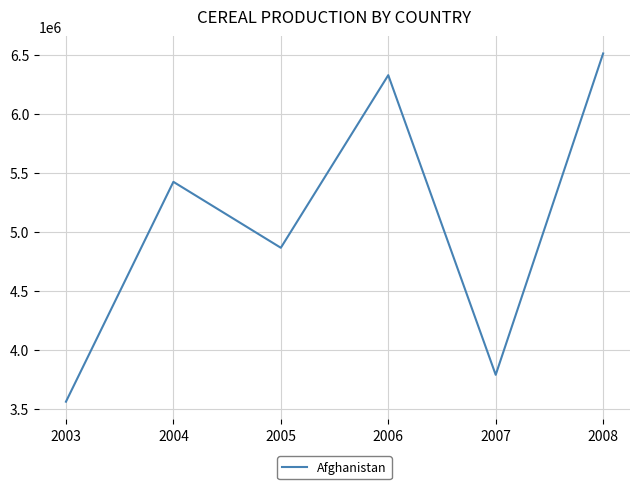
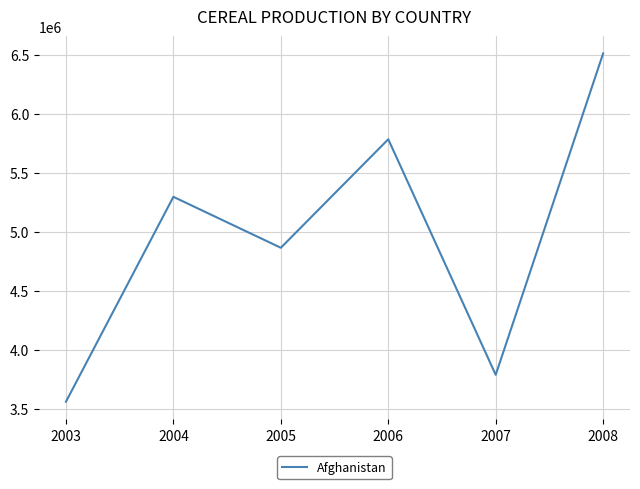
2004: 5430000 -> 5300000
2006: 6330000 -> 5790000
